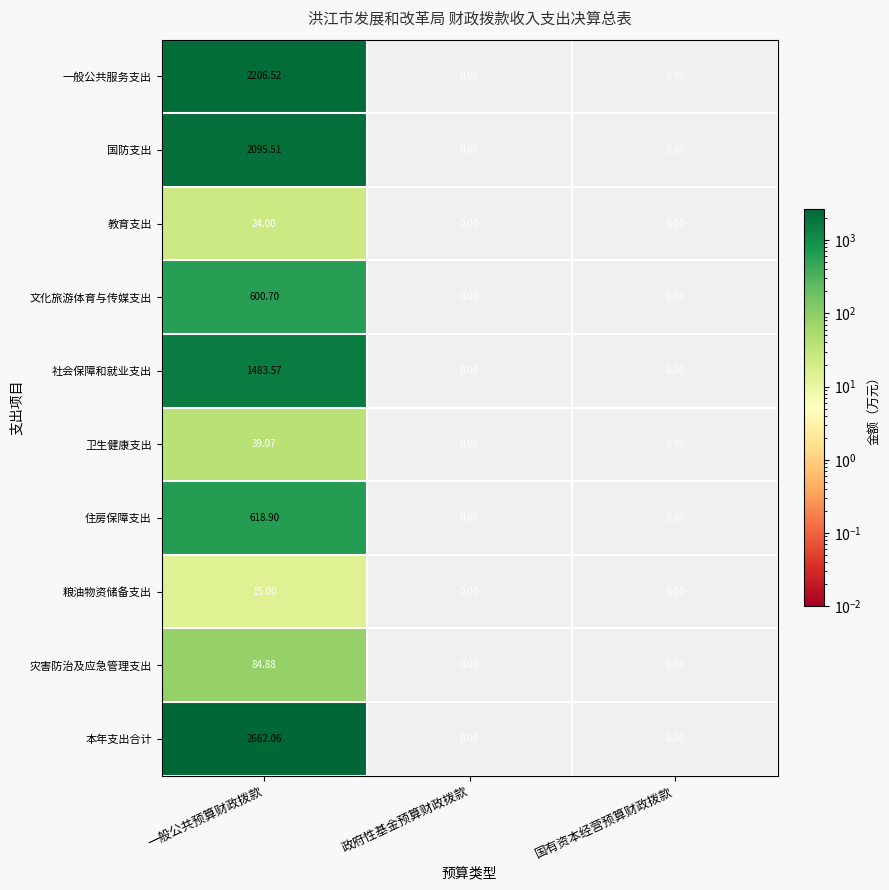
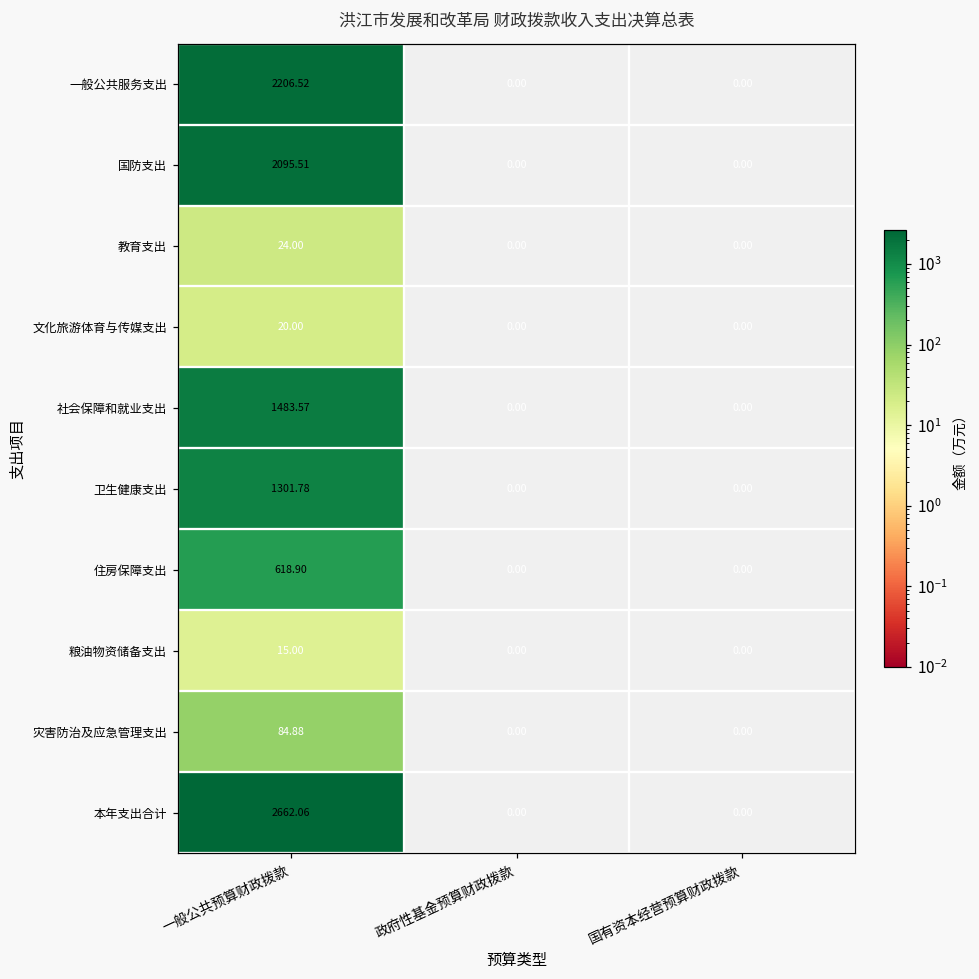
文化旅游体育与传媒支出, 一般公共预算财政拨款: 600.70 -> 20.00
卫生健康支出, 一般公共预算财政拨款: 39.07 -> 1301.78
